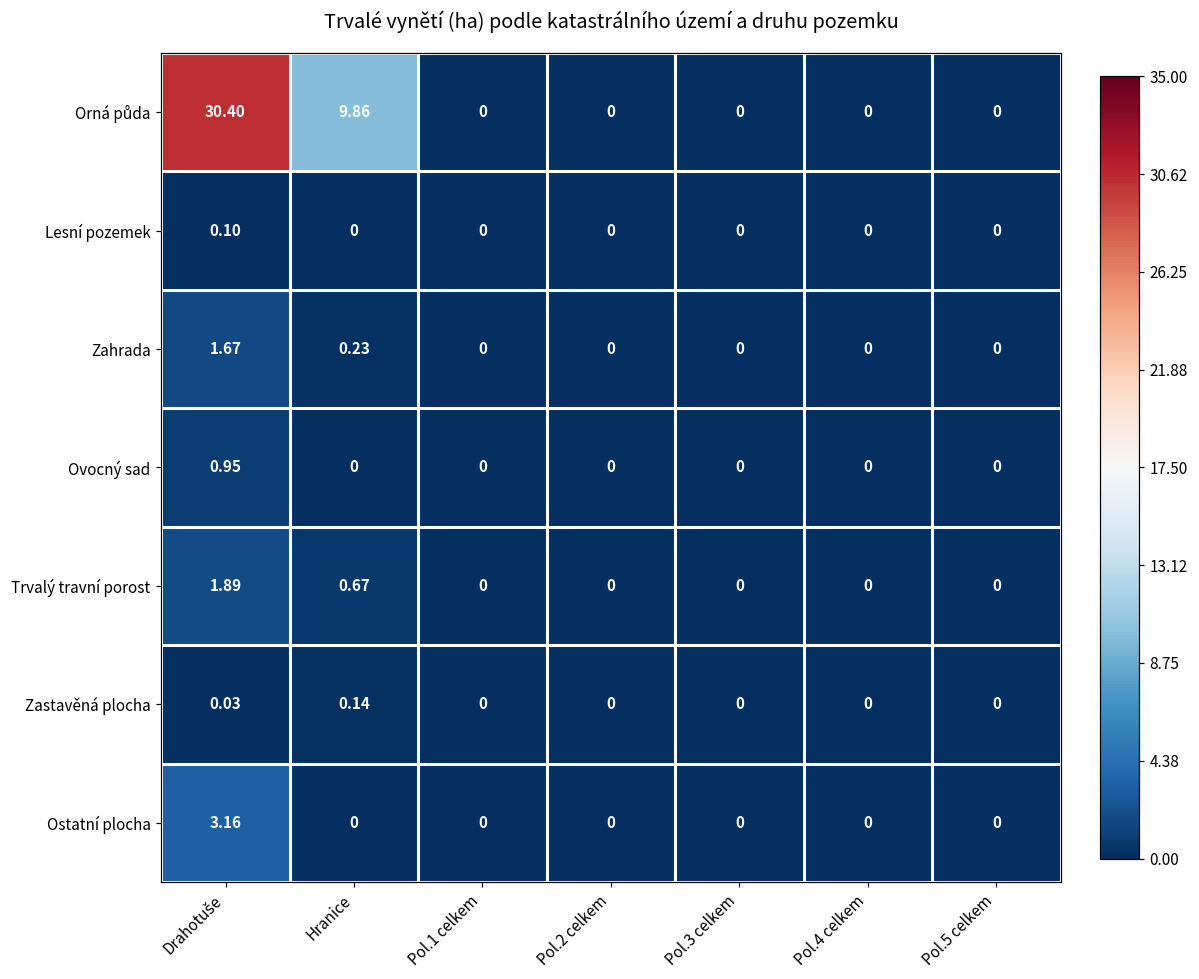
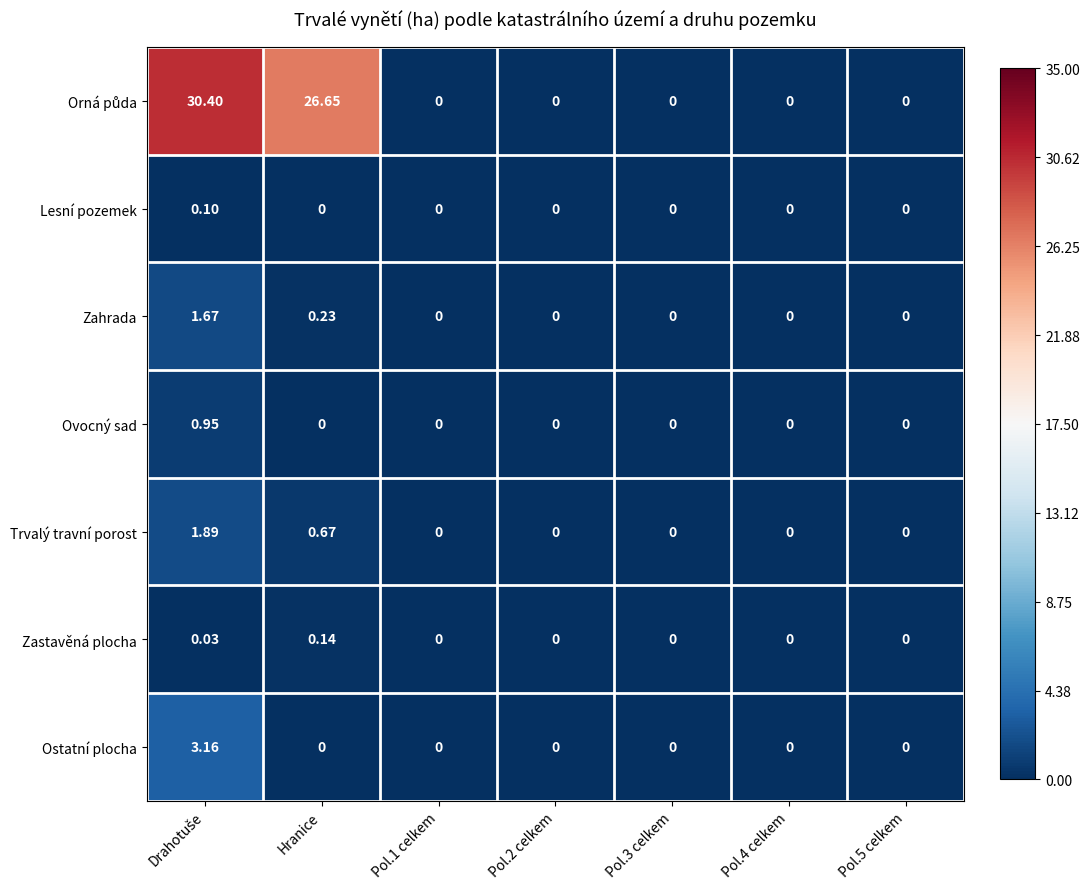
Orná půda, Hranice: 9.86 -> 26.65
